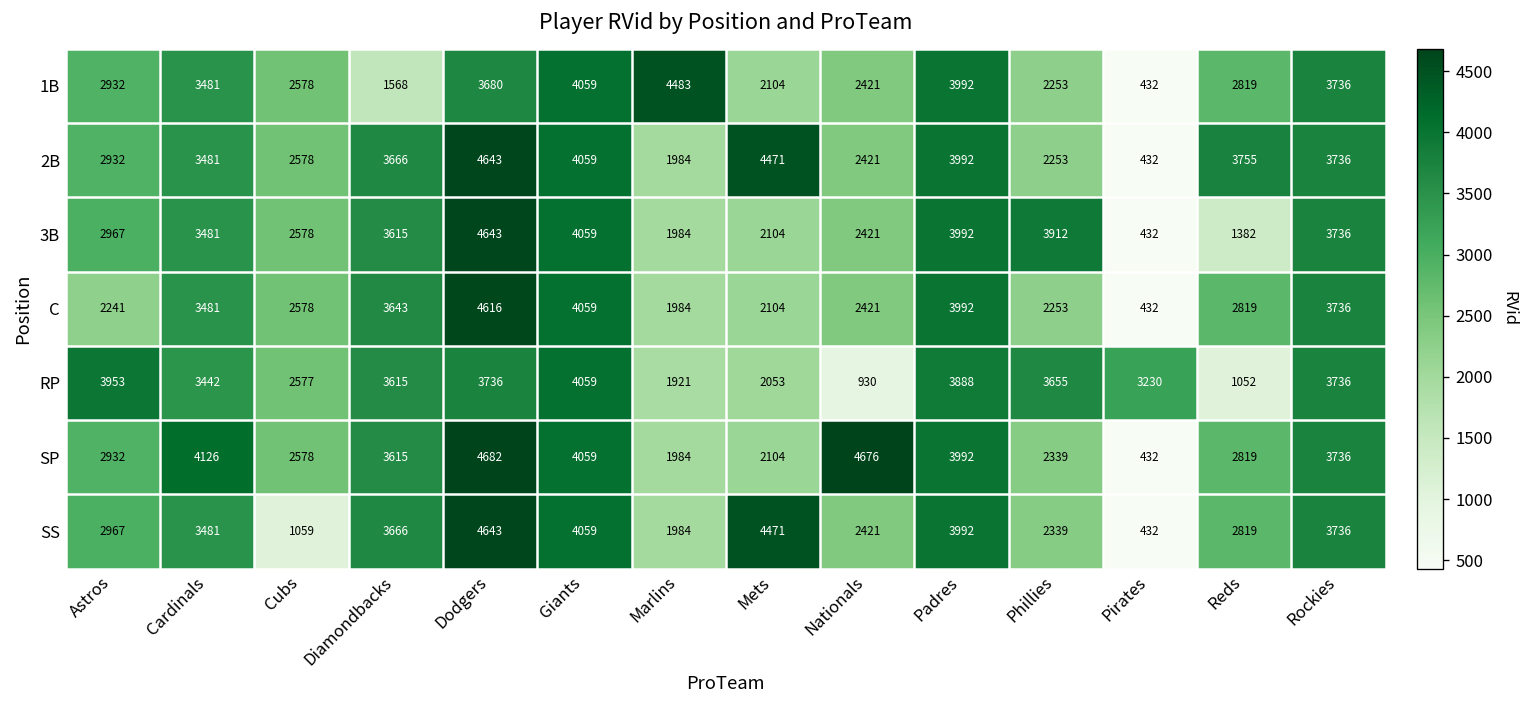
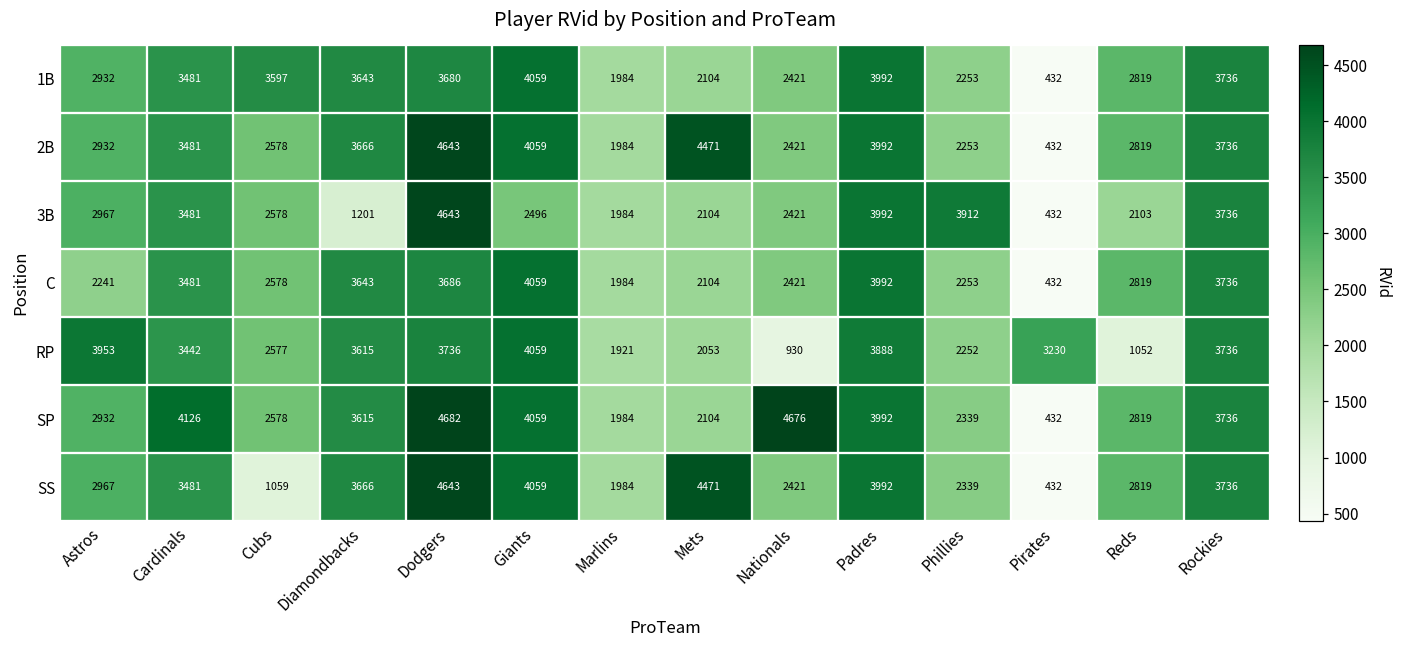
1B, Cubs: 2578 -> 3597
1B, Diamondbacks: 1568 -> 3643
1B, Marlins: 4483 -> 1984
2B, Reds: 3755 -> 2819
3B, Diamondbacks: 3615 -> 1201
3B, Giants: 4059 -> 2496
3B, Reds: 1382 -> 2103
C, Dodgers: 4616 -> 3686
RP, Phillies: 3655 -> 2252
